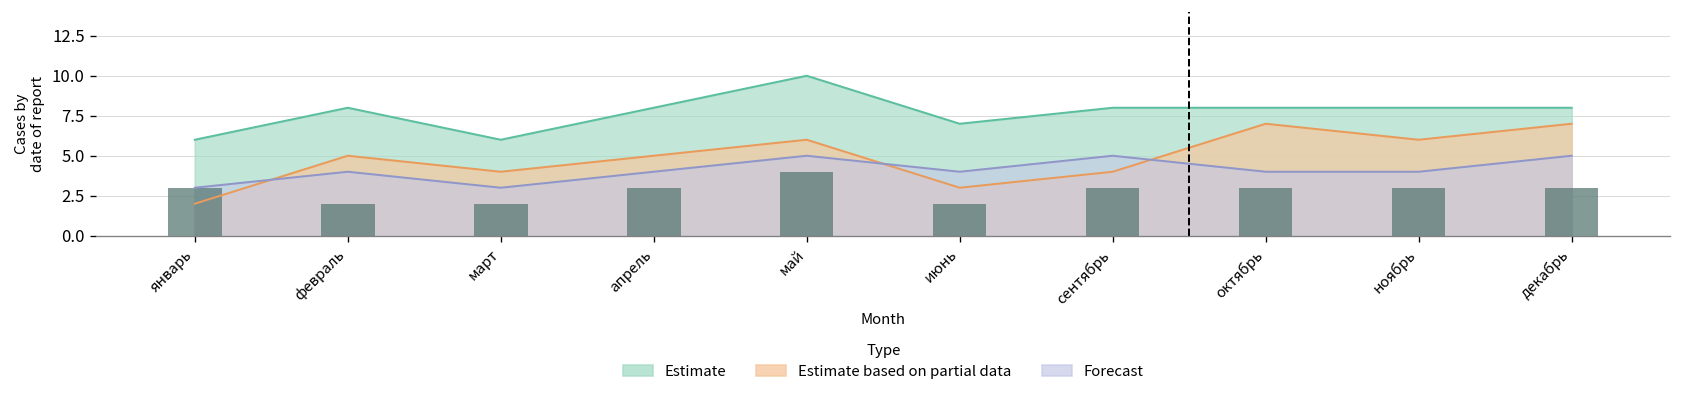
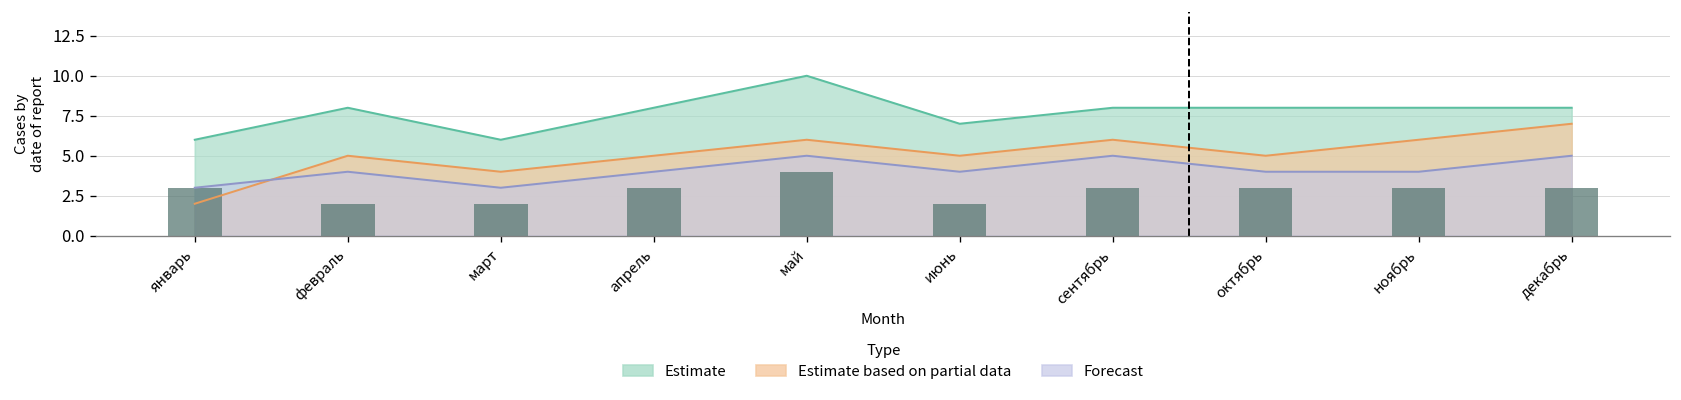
Estimate based on partial data, июнь: 3 -> 5
Estimate based on partial data, сентябрь: 4 -> 6
Estimate based on partial data, октябрь: 7 -> 5
